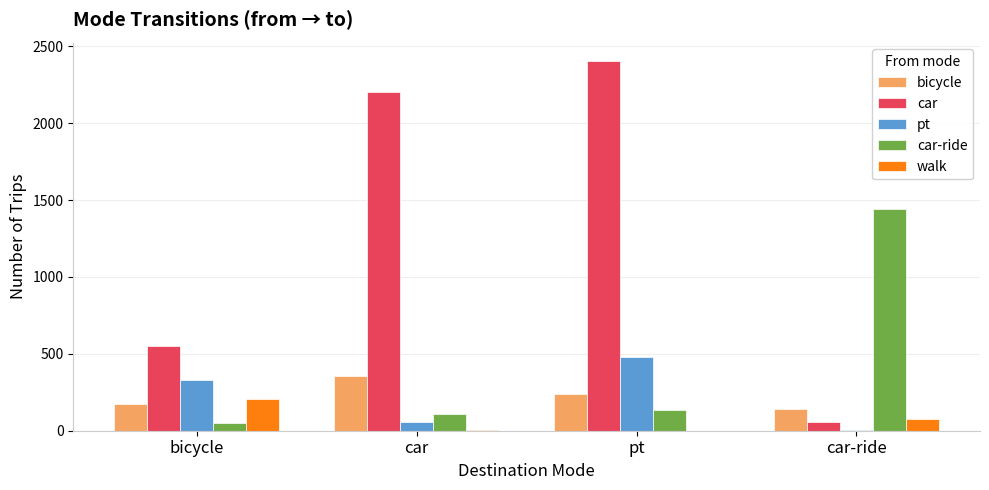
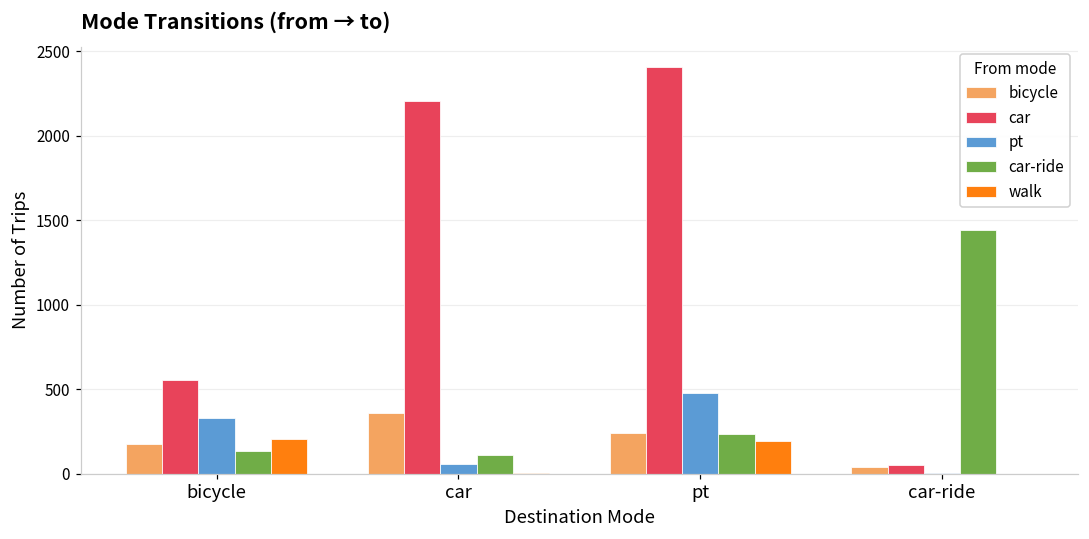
car-ride, bicycle: 50 -> 130
car-ride, pt: 140 -> 230
walk, pt: 0 -> 190
bicycle, car-ride: 140 -> 40
walk, car-ride: 70 -> 0
